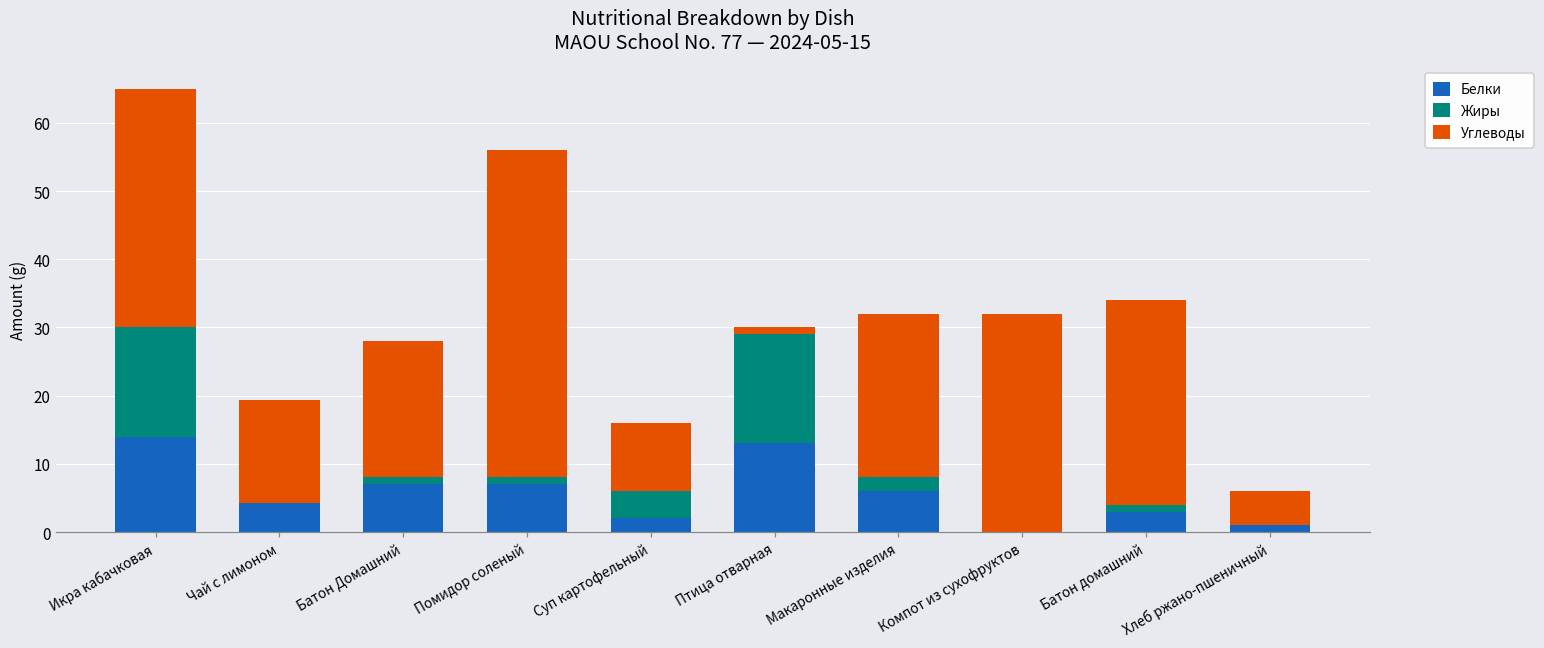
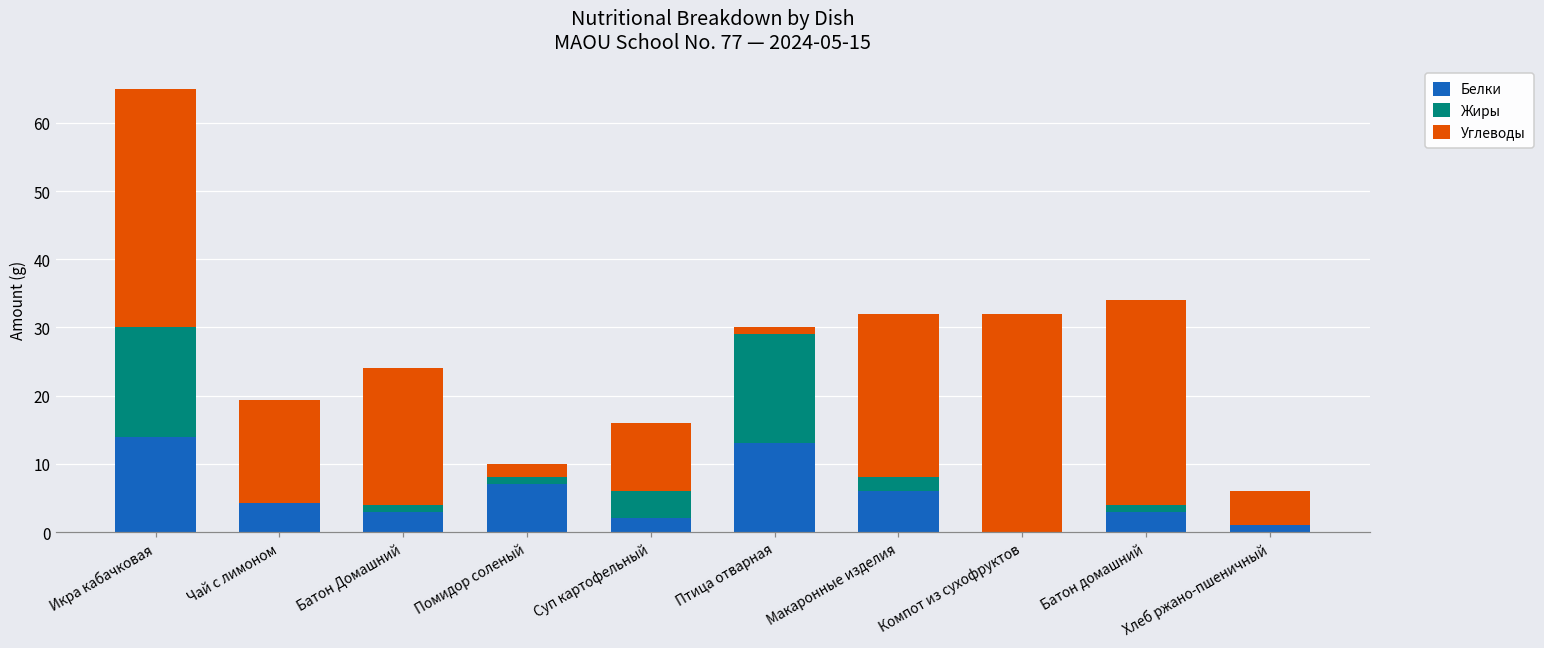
Белки, Батон Домашний: 7 -> 3
Углеводы, Помидор соленый: 48 -> 2
